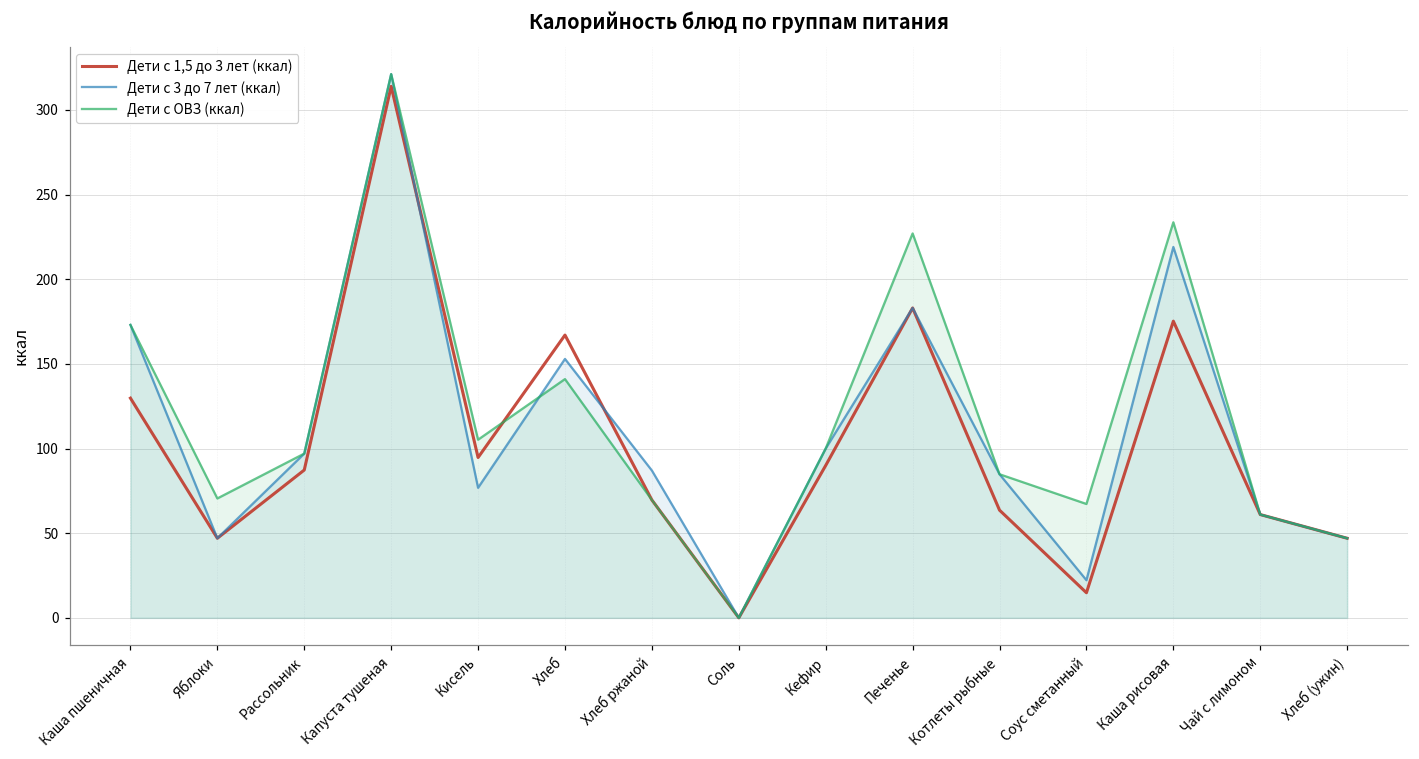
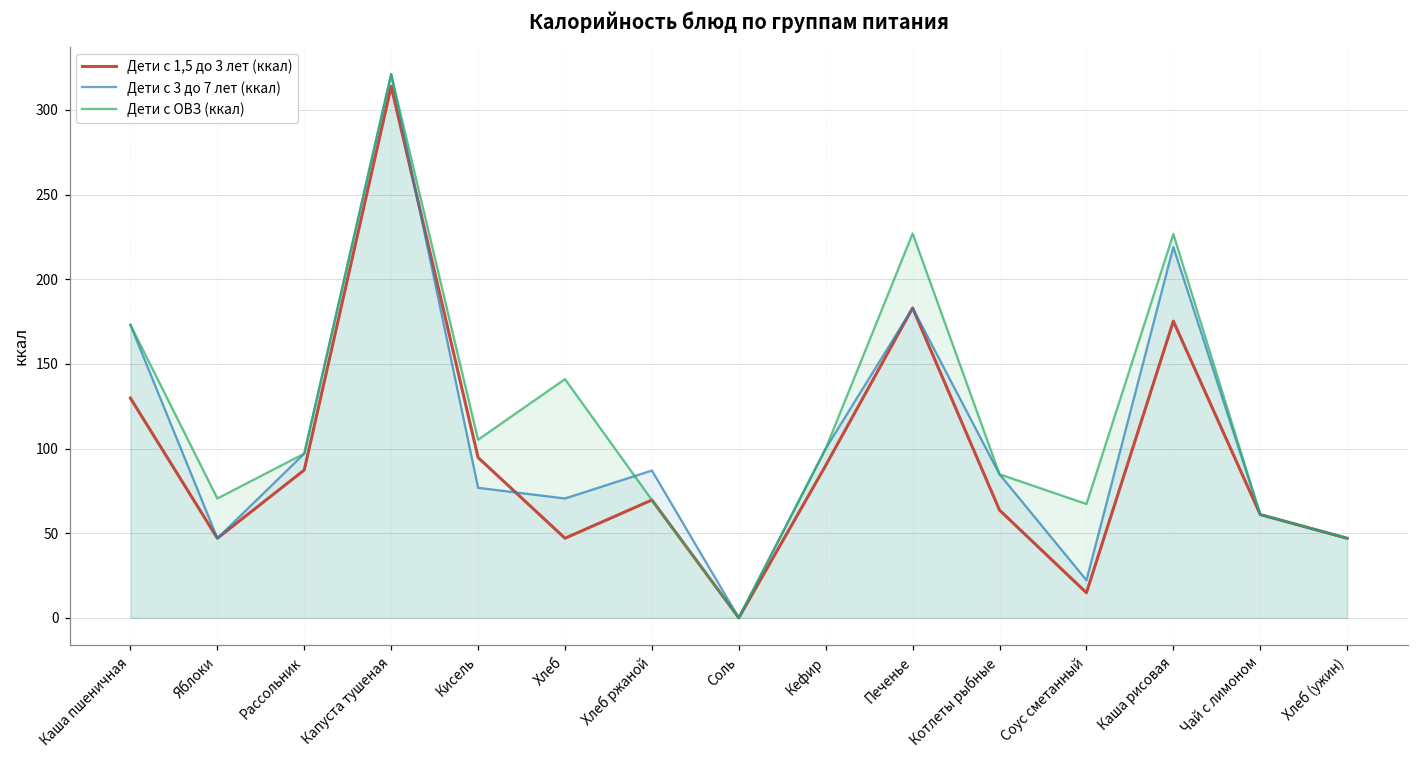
Дети с 1,5 до 3 лет (ккал), Хлеб: 167 -> 47
Дети с 3 до 7 лет (ккал), Хлеб: 153 -> 71
Дети с ОВЗ (ккал), Каша рисовая: 234 -> 227
